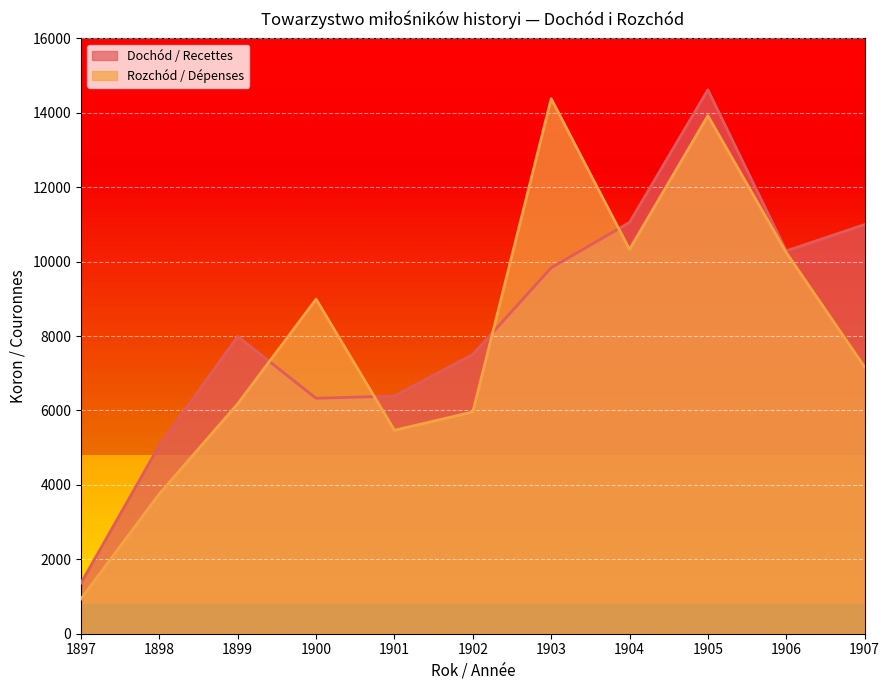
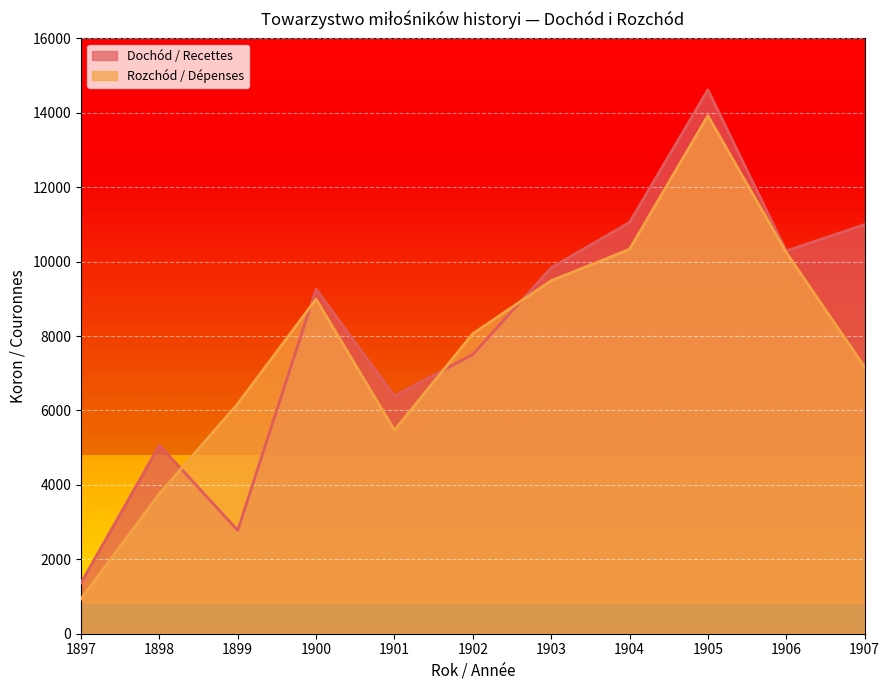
Dochód / Recettes, 1899: 8000 -> 2800
Dochód / Recettes, 1900: 6300 -> 9300
Rozchód / Dépenses, 1902: 6000 -> 8100
Rozchód / Dépenses, 1903: 14400 -> 9500
